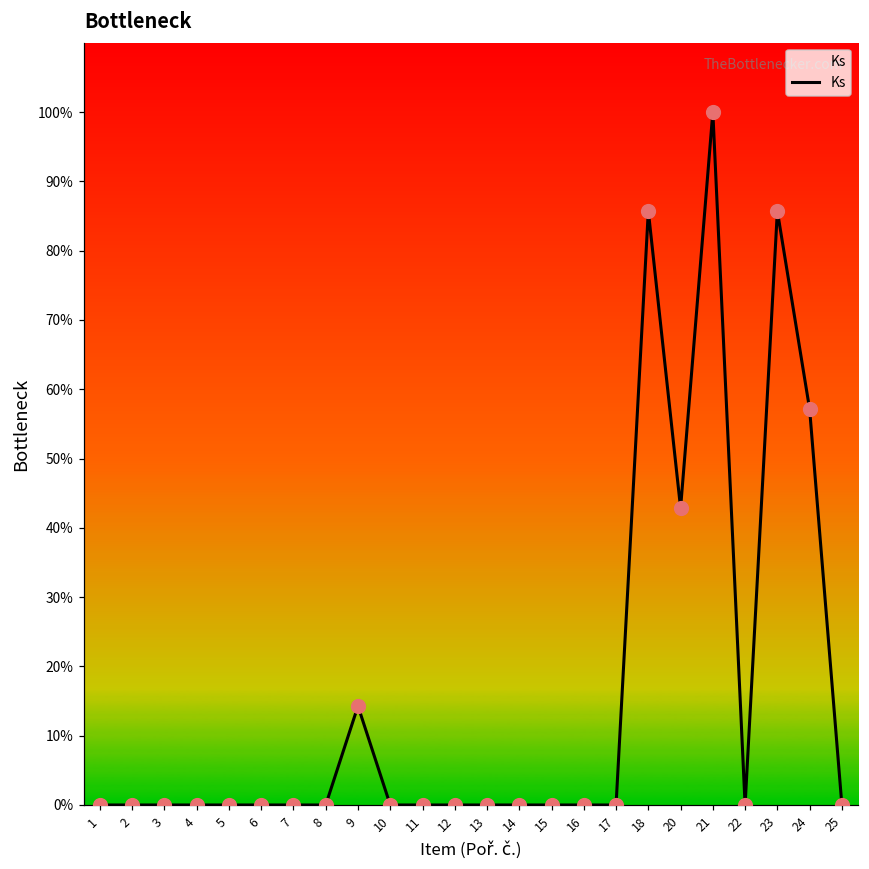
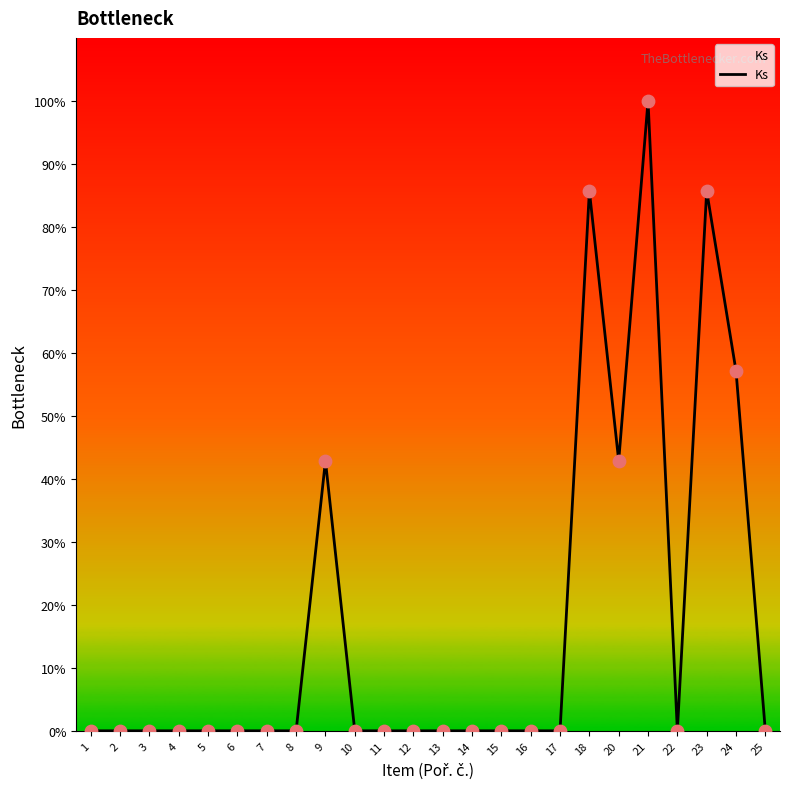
9: 14% -> 43%
